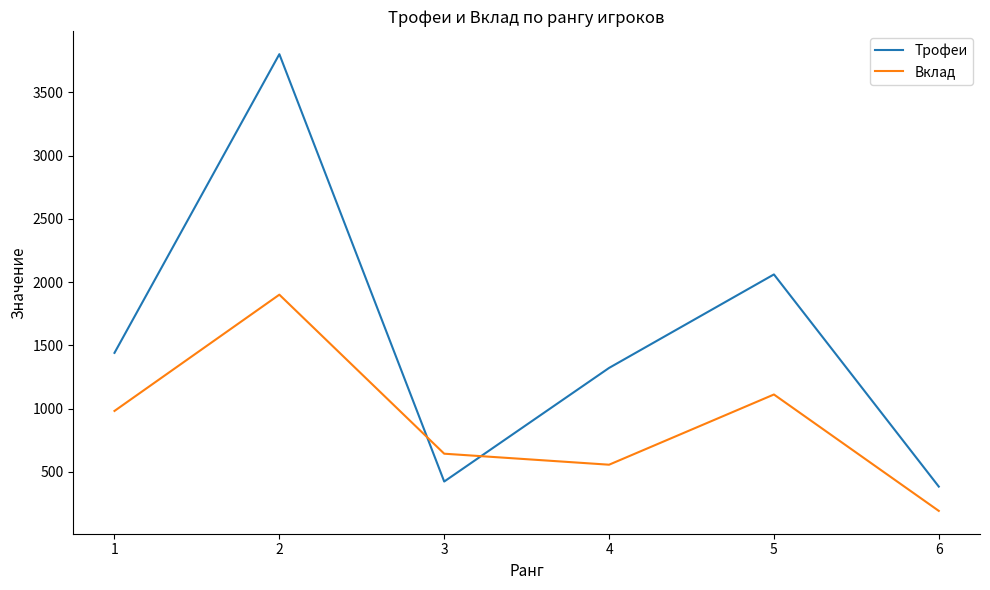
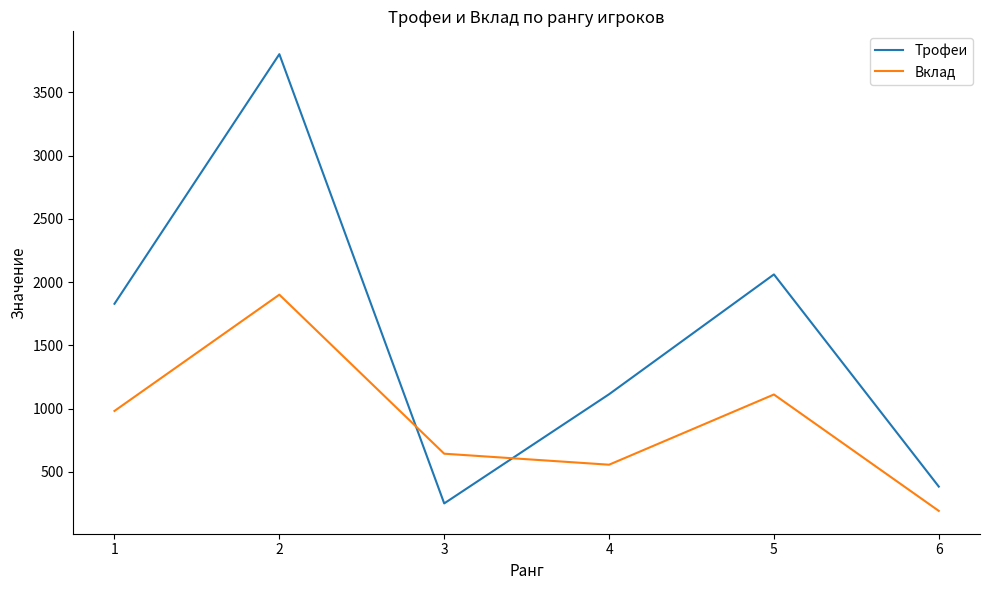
Трофеи, 1: 1440 -> 1830
Трофеи, 3: 420 -> 250
Трофеи, 4: 1320 -> 1110
